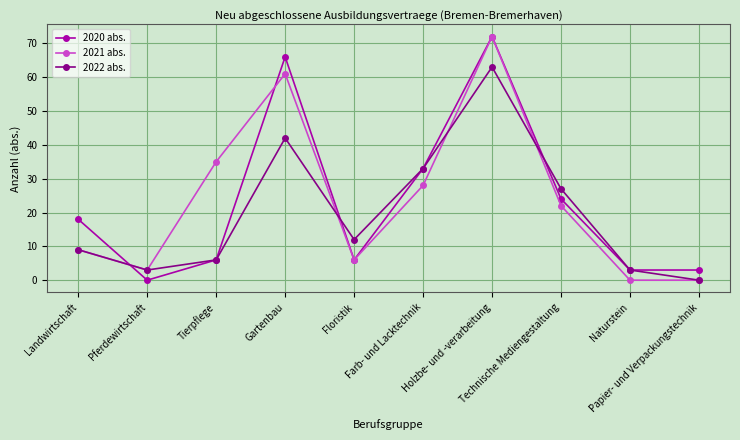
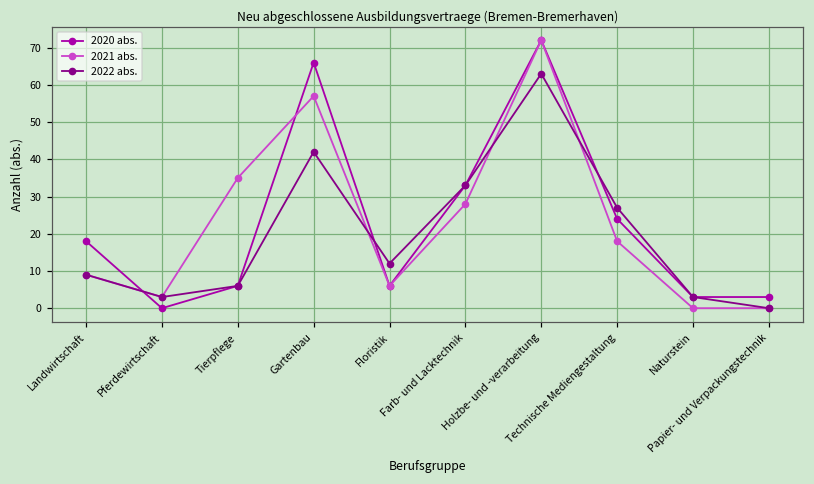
2021 abs., Gartenbau: 61 -> 57
2021 abs., Technische Mediengestaltung: 22 -> 18
